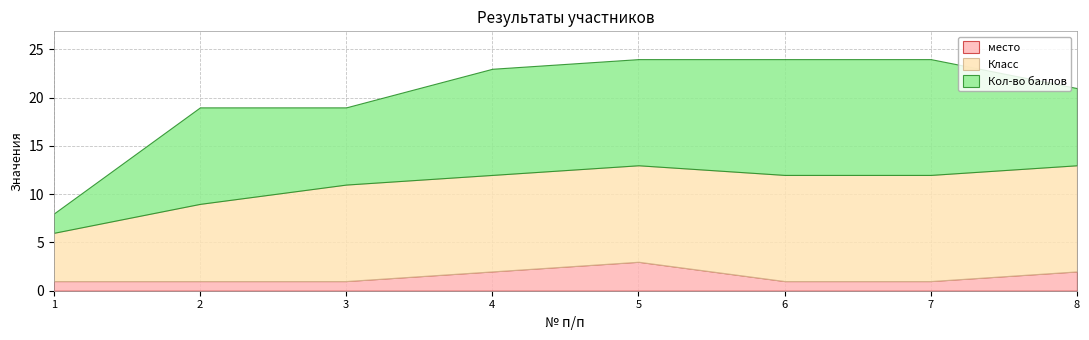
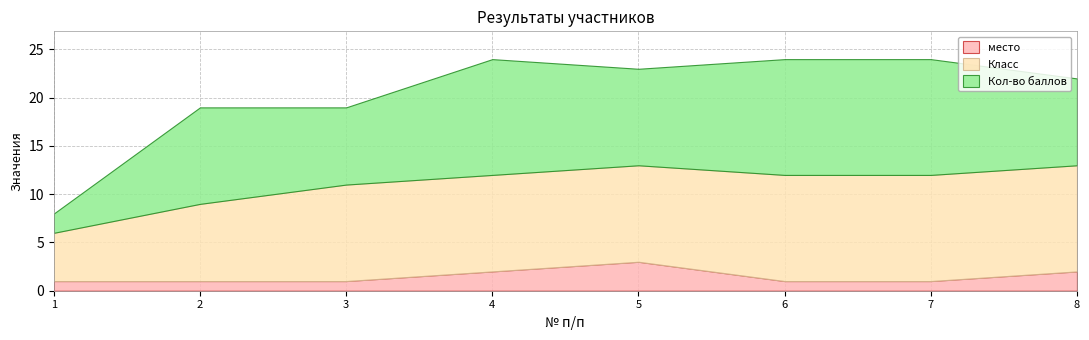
Кол-во баллов, 4: 11 -> 12
Кол-во баллов, 5: 11 -> 10
Кол-во баллов, 8: 8 -> 9
